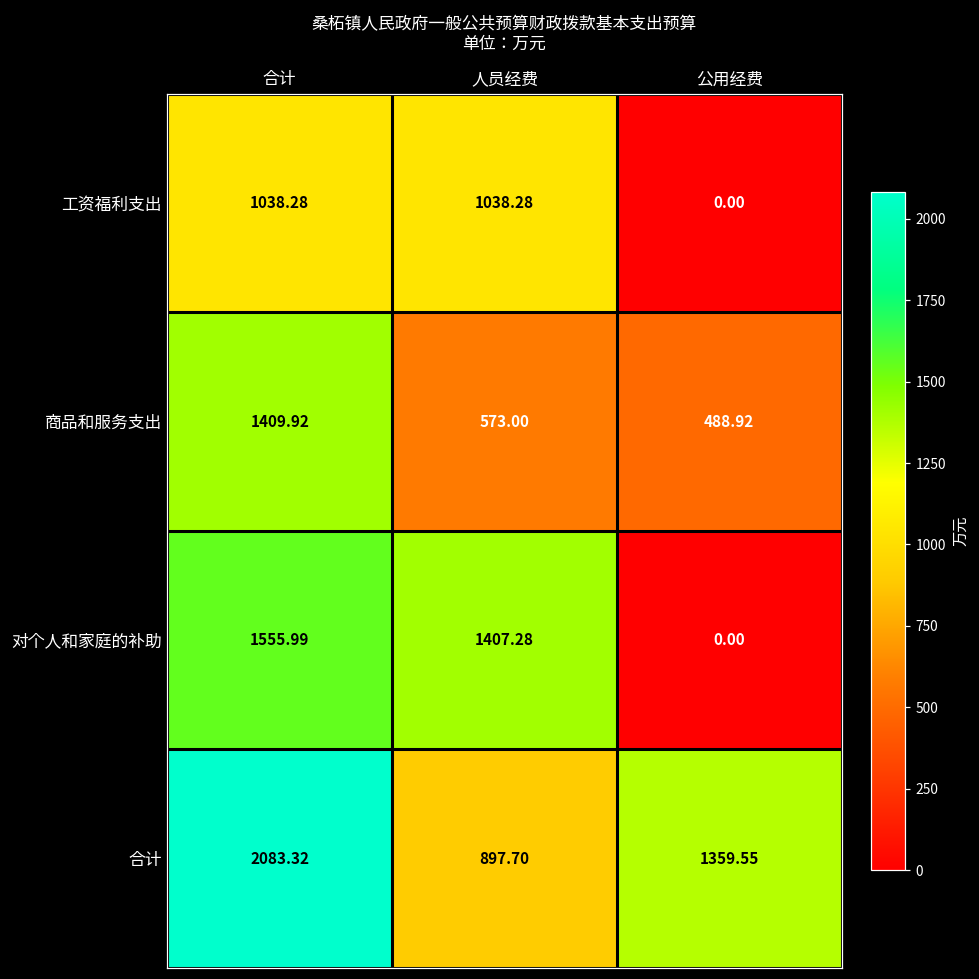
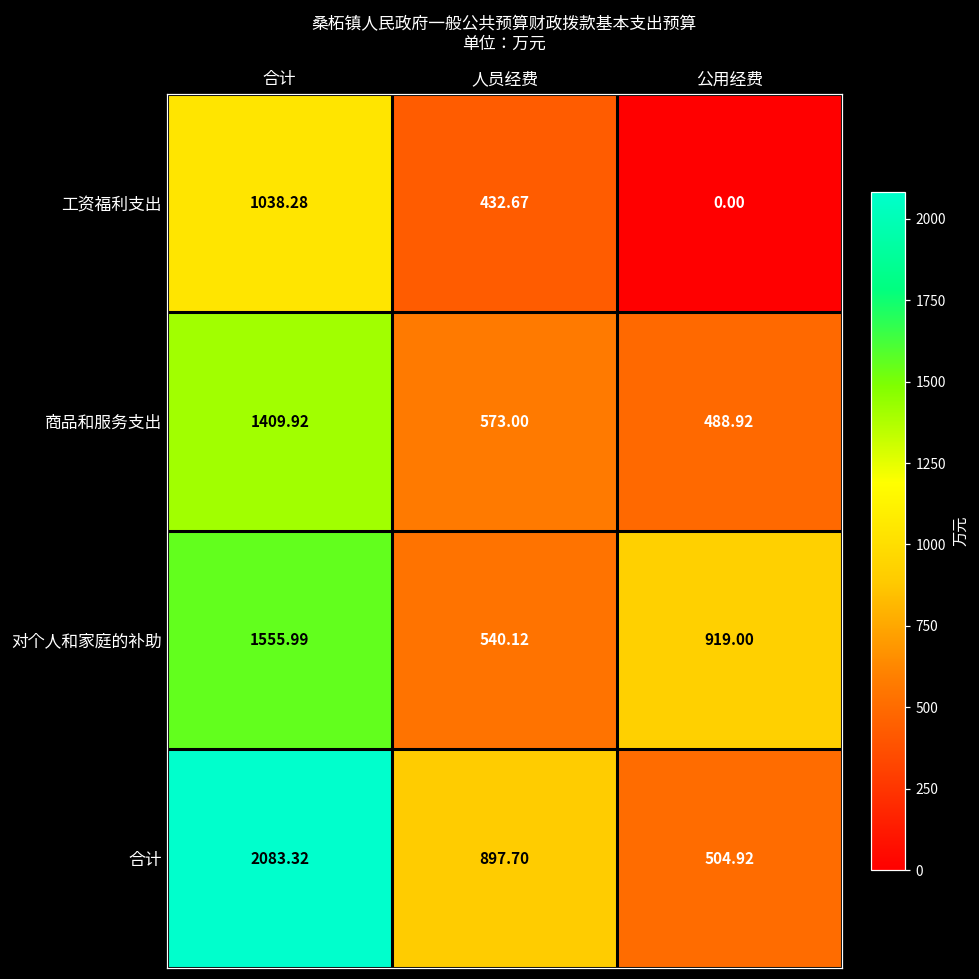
工资福利支出, 人员经费: 1038.28 -> 432.67
对个人和家庭的补助, 人员经费: 1407.28 -> 540.12
对个人和家庭的补助, 公用经费: 0.00 -> 919.00
合计, 公用经费: 1359.55 -> 504.92
